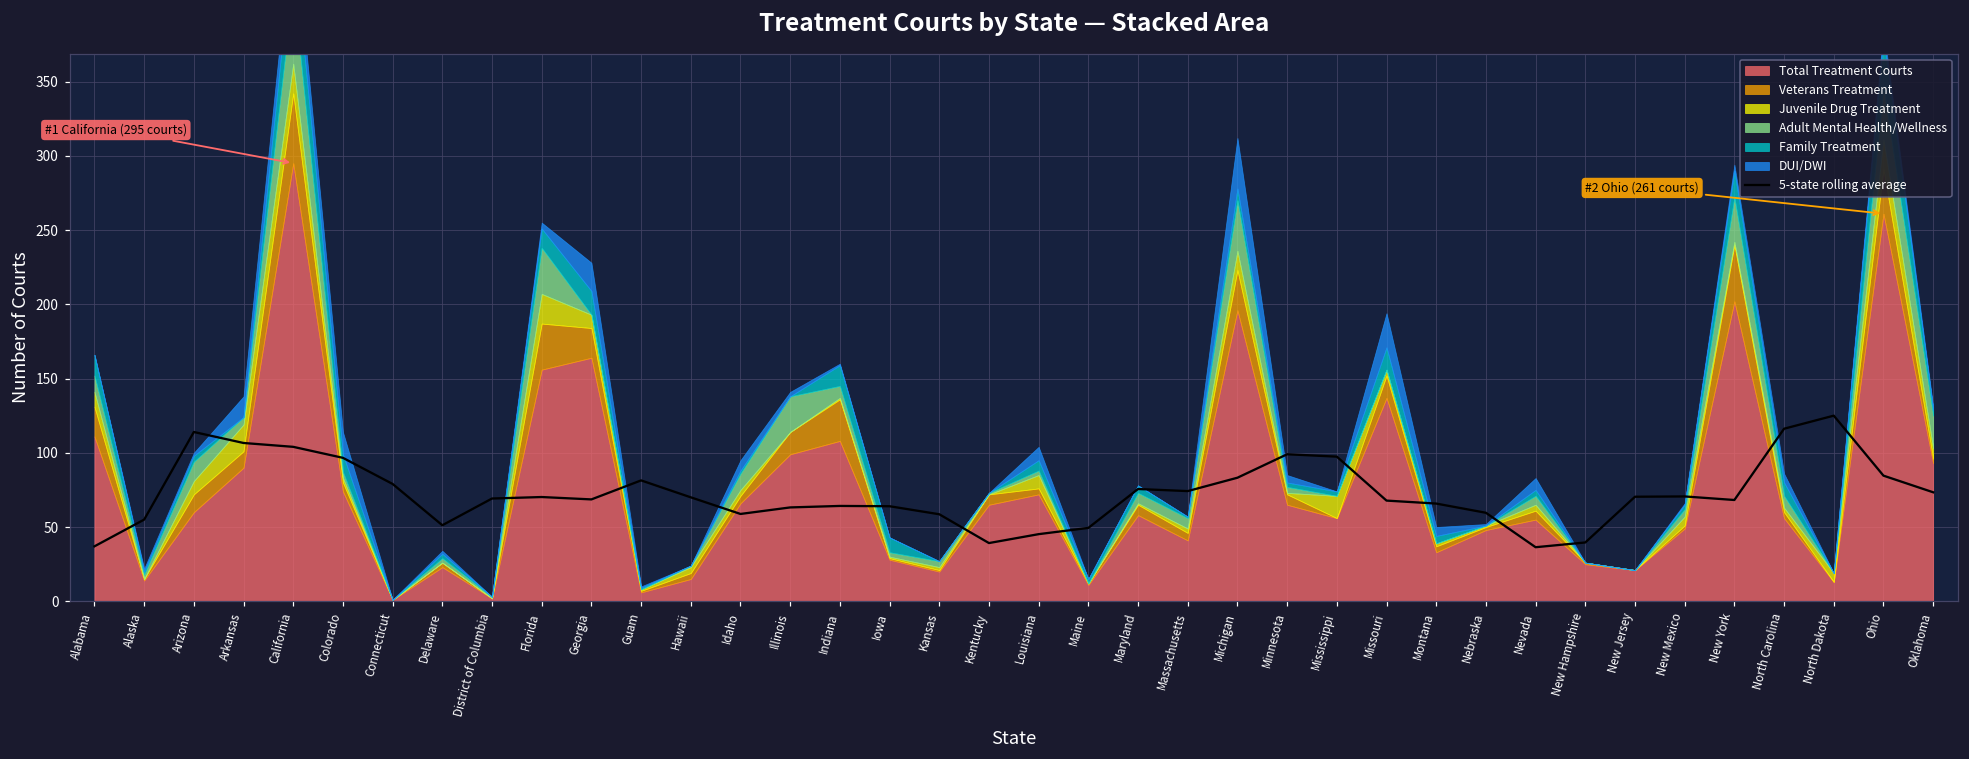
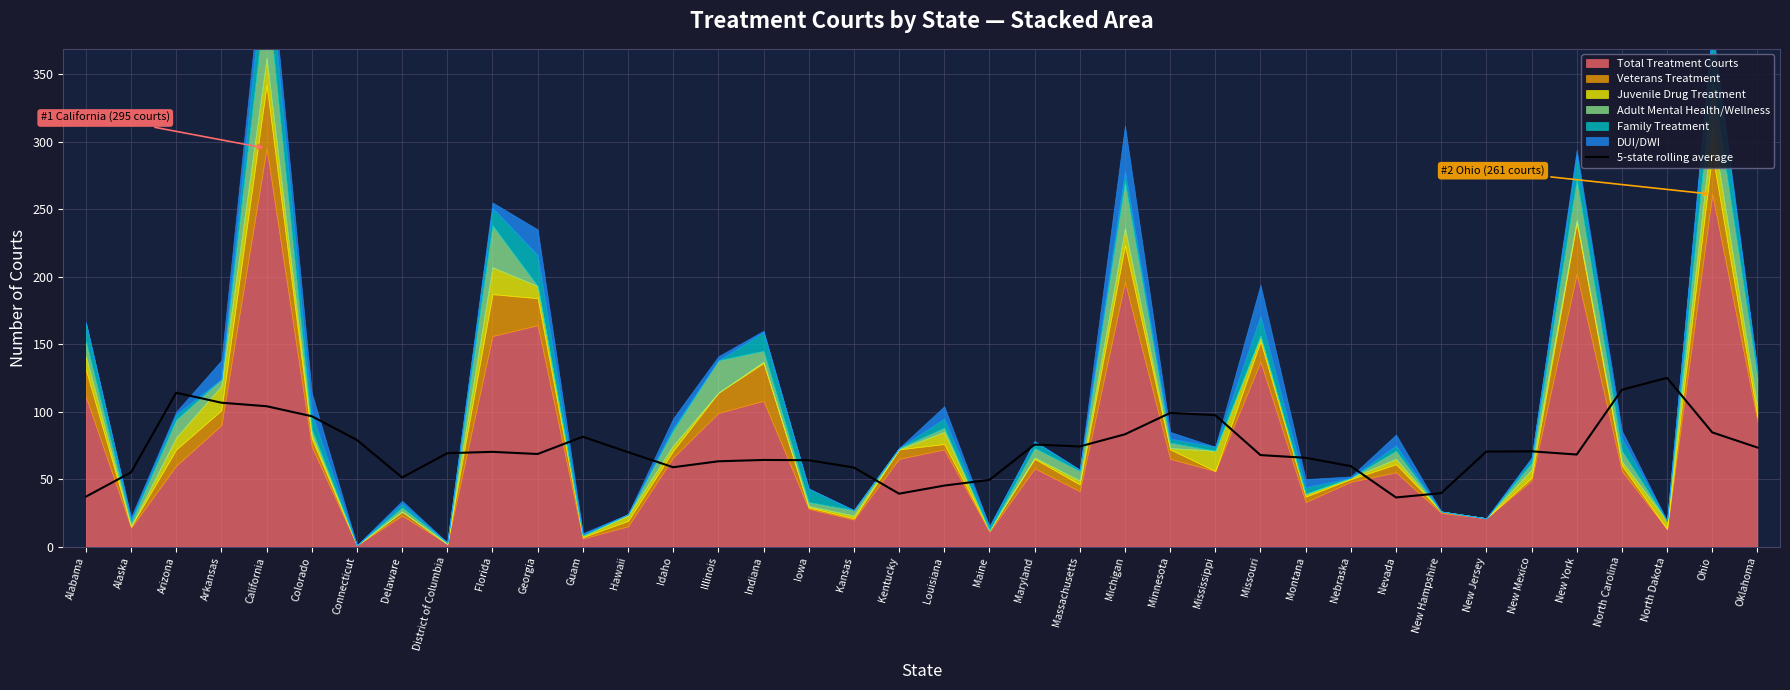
Family Treatment, Georgia: 16 -> 23
